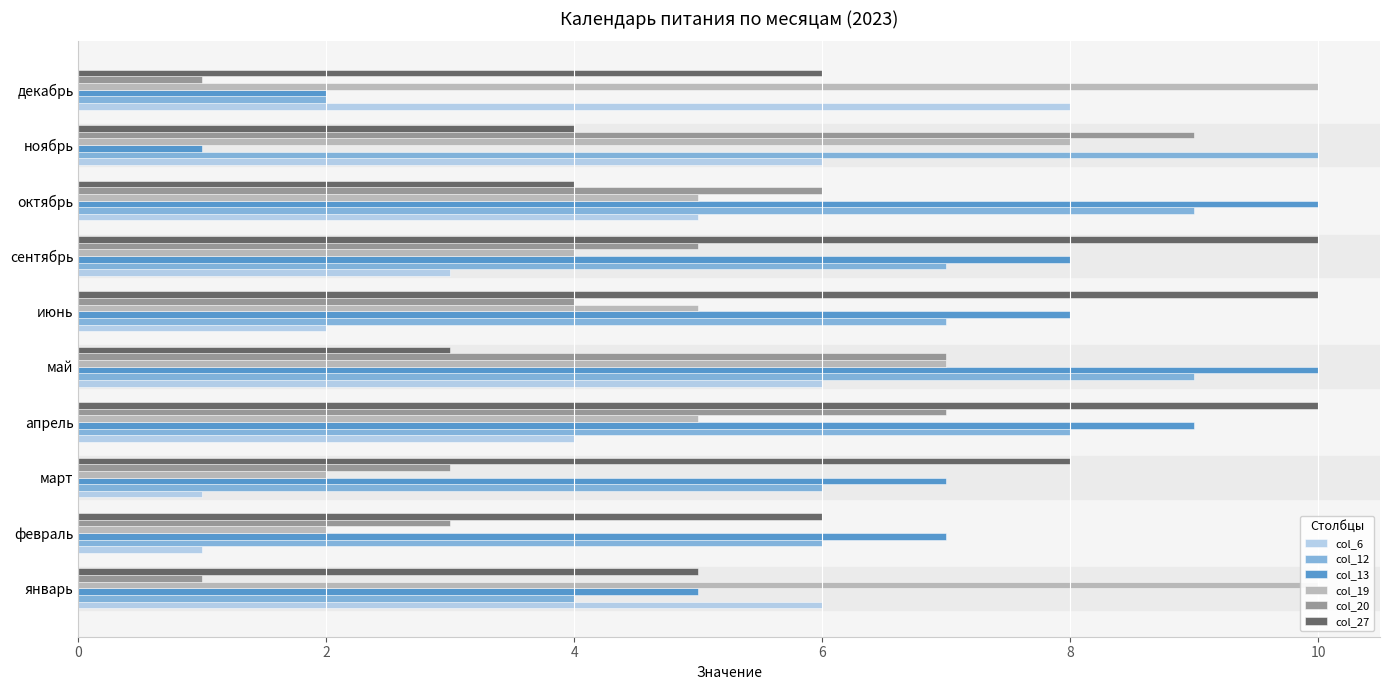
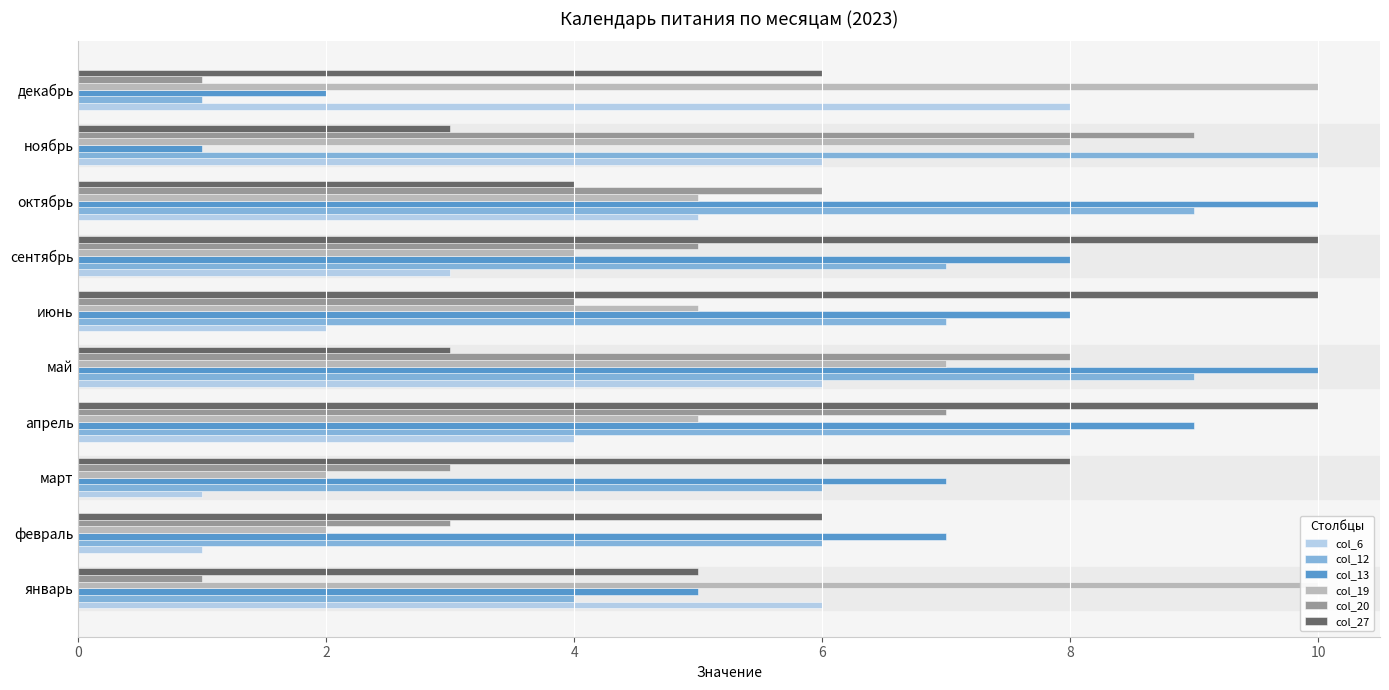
col_12, декабрь: 2 -> 1
col_27, ноябрь: 4 -> 3
col_20, май: 7 -> 8
